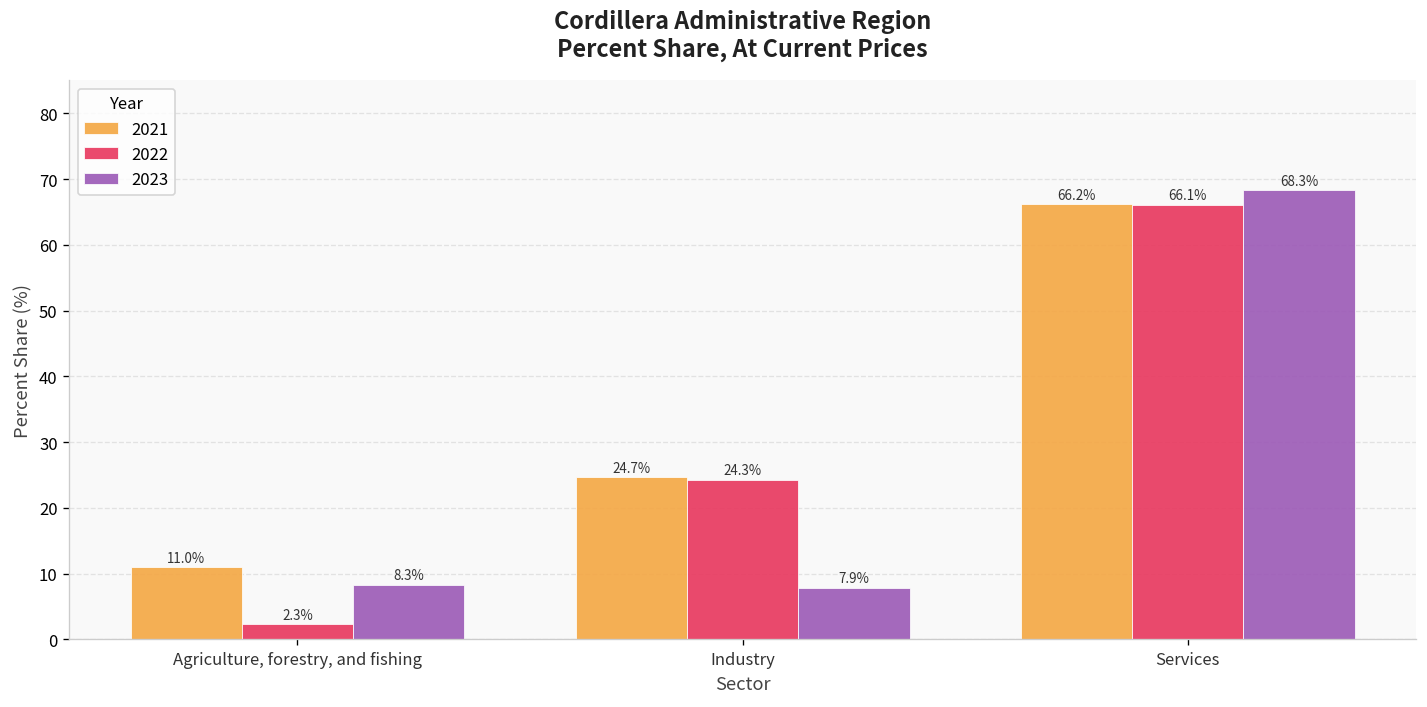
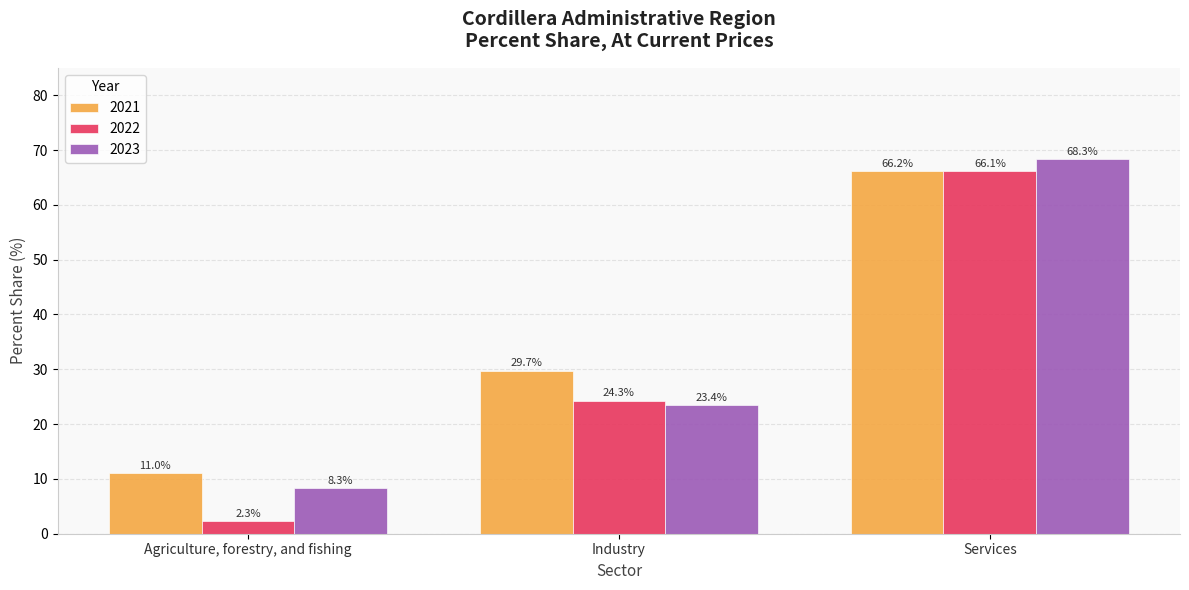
2021, Industry: 24.7% -> 29.7%
2023, Industry: 7.9% -> 23.4%
